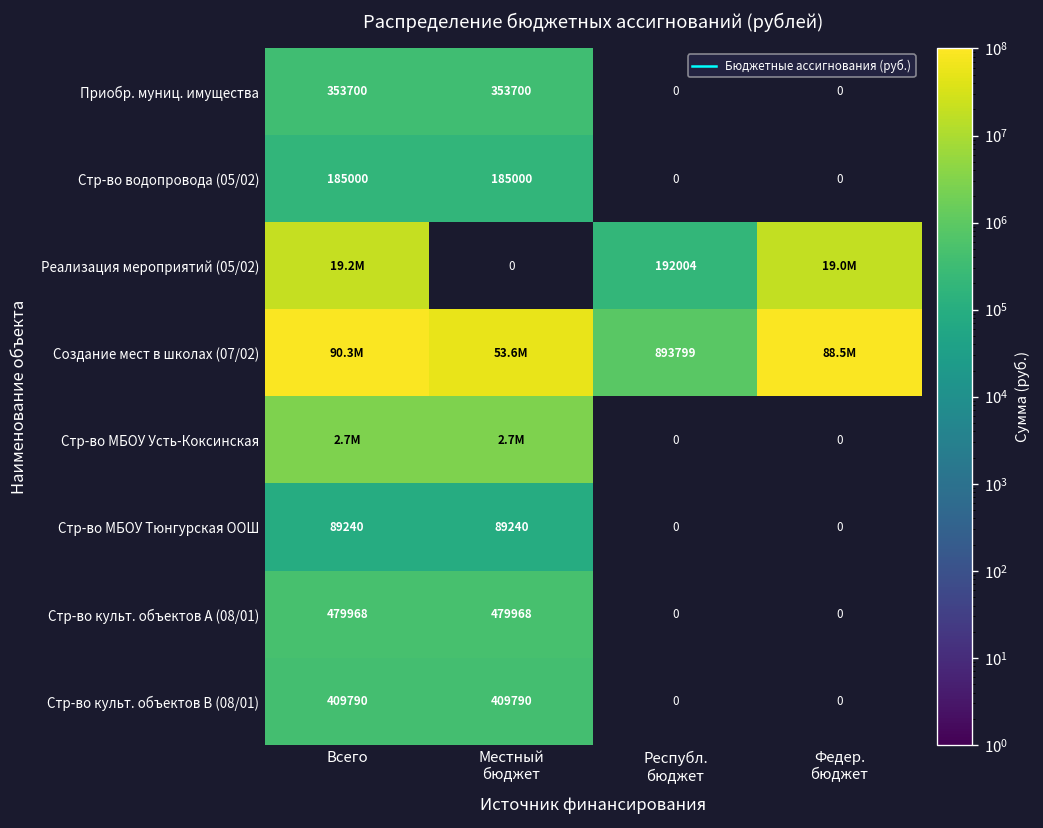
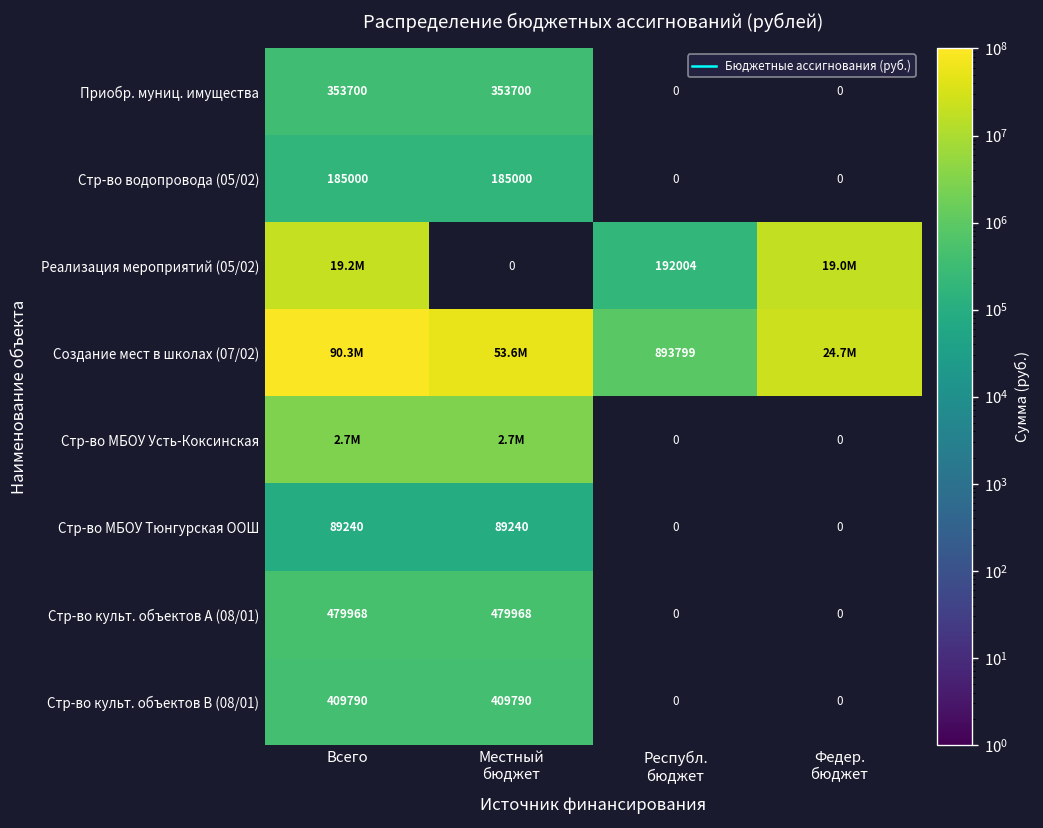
Создание мест в школах (07/02), Федер. бюджет: 88.5M -> 24.7M
